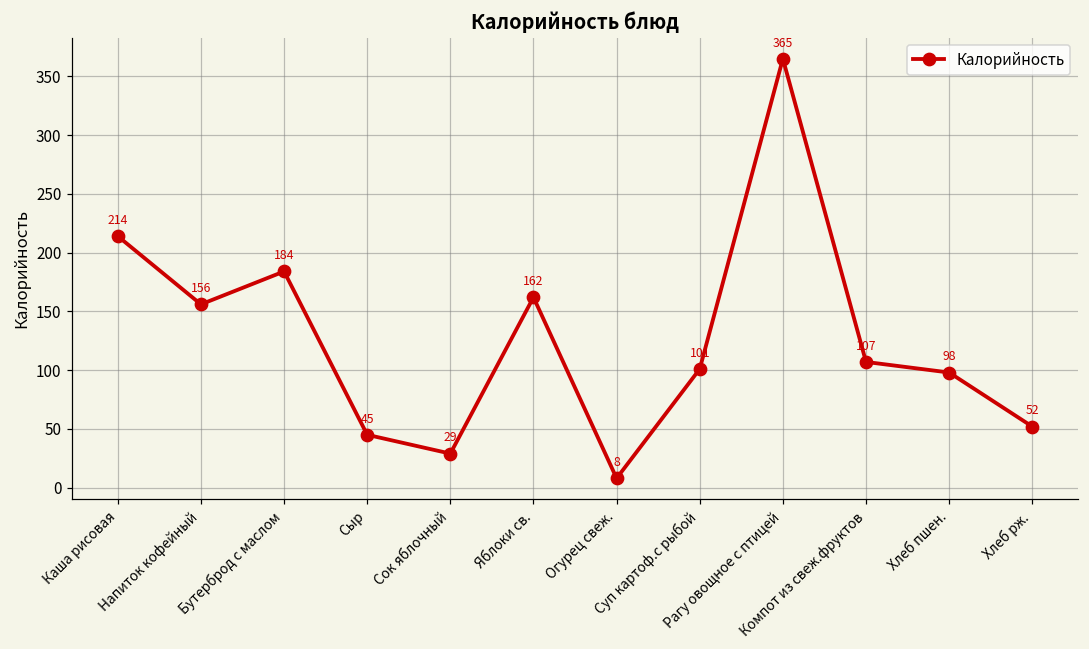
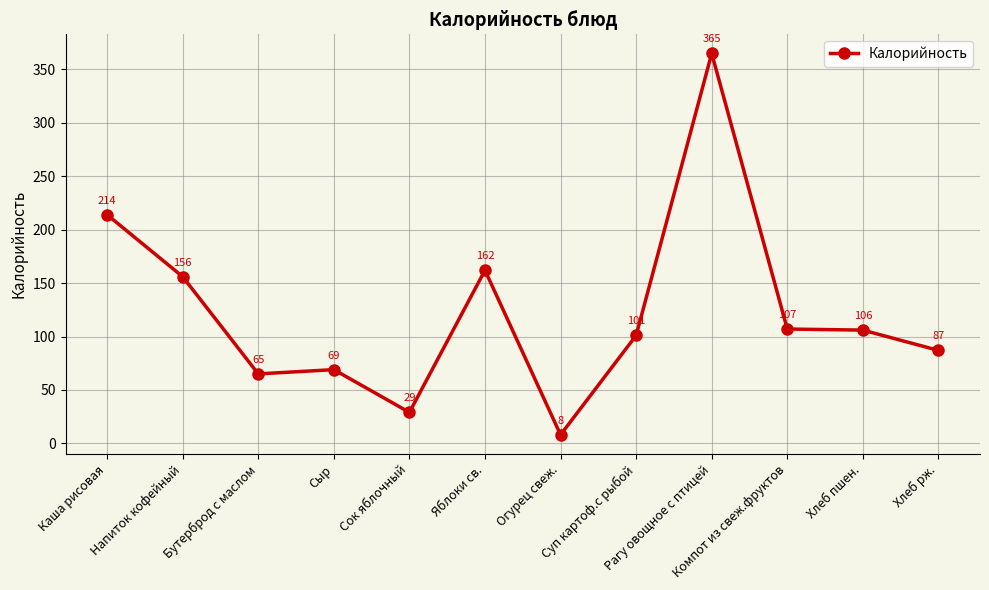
Бутерброд с маслом: 184 -> 65
Сыр: 45 -> 69
Хлеб пшен.: 98 -> 106
Хлеб рж.: 52 -> 87
